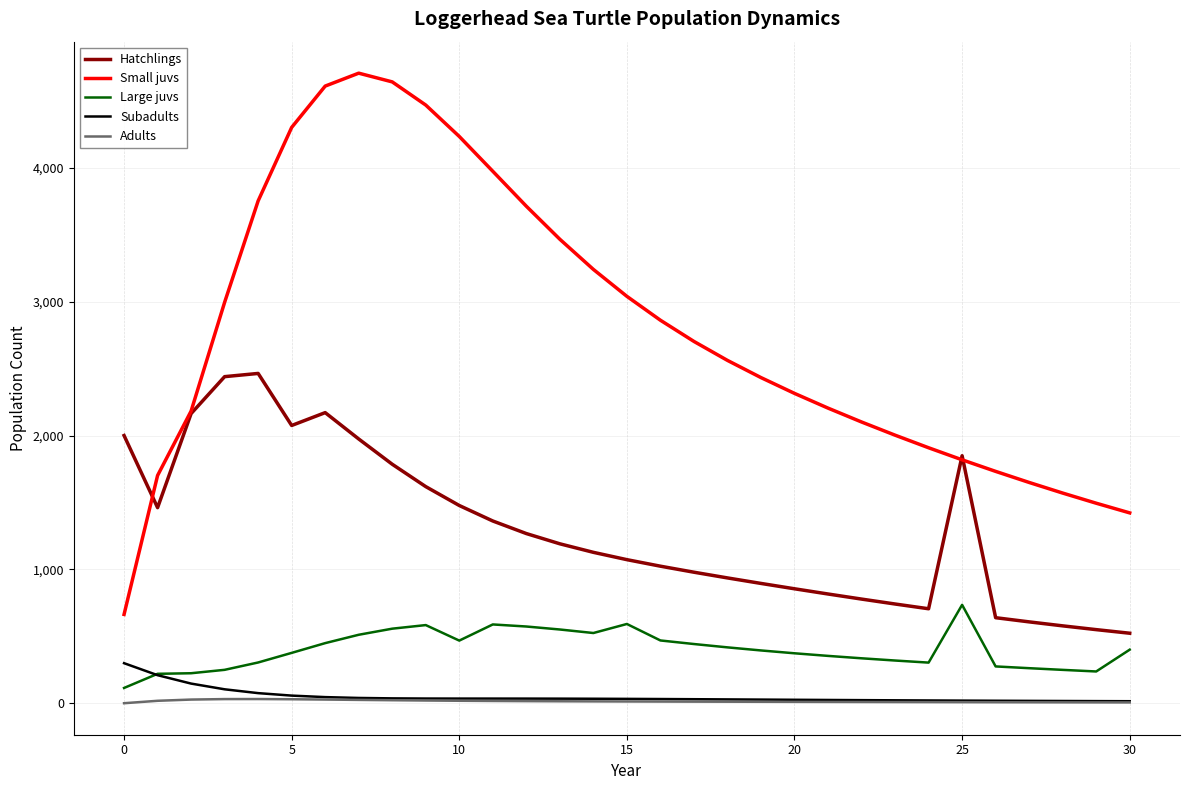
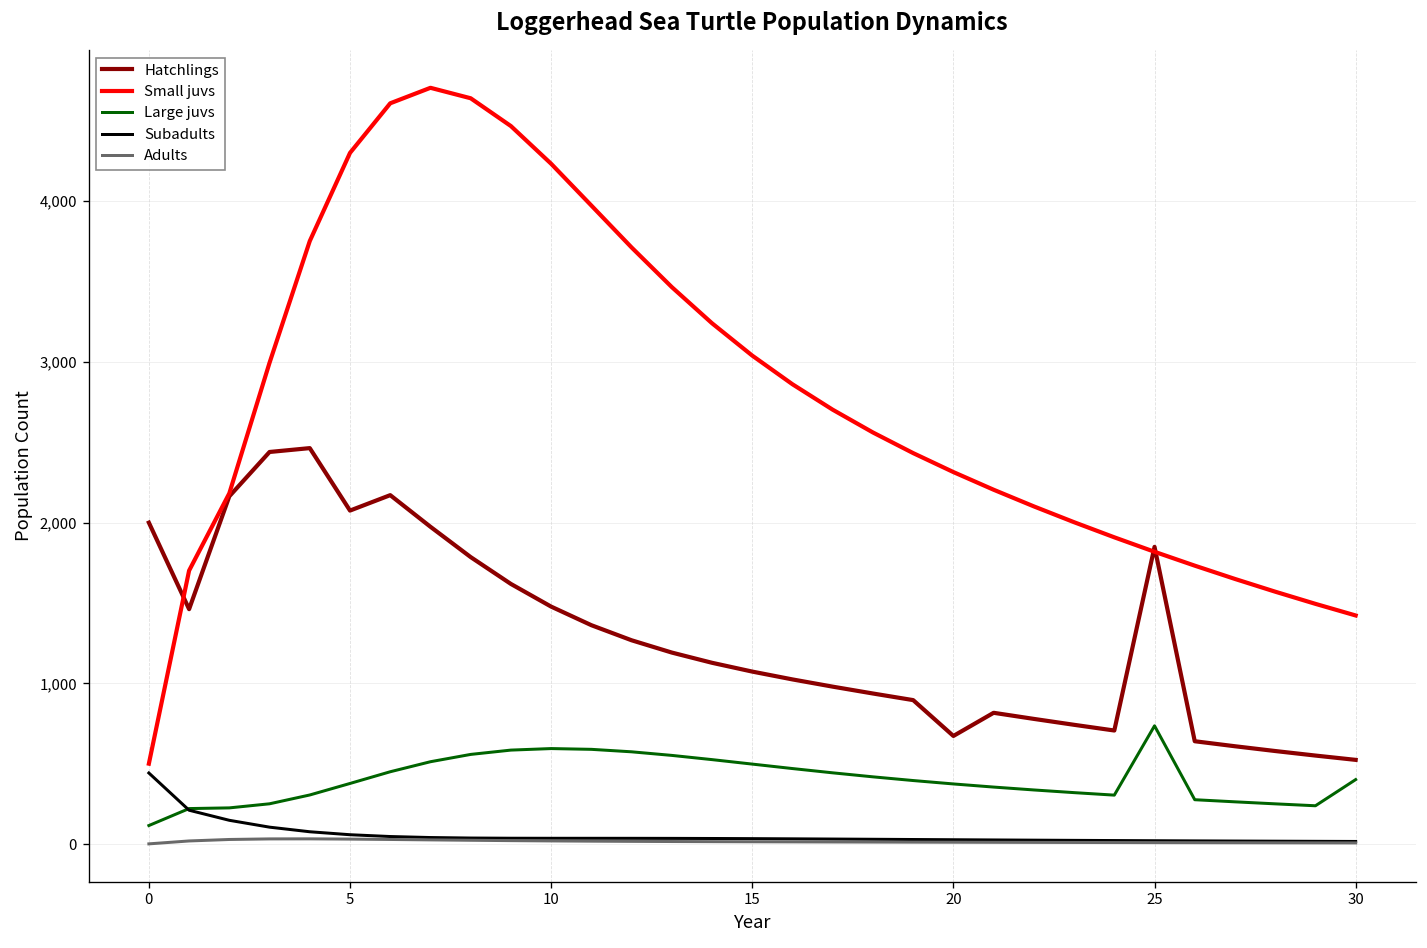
Small juvs, 0: 660 -> 500
Subadults, 0: 300 -> 440
Large juvs, 10: 470 -> 590
Large juvs, 15: 590 -> 500
Hatchlings, 20: 860 -> 670
